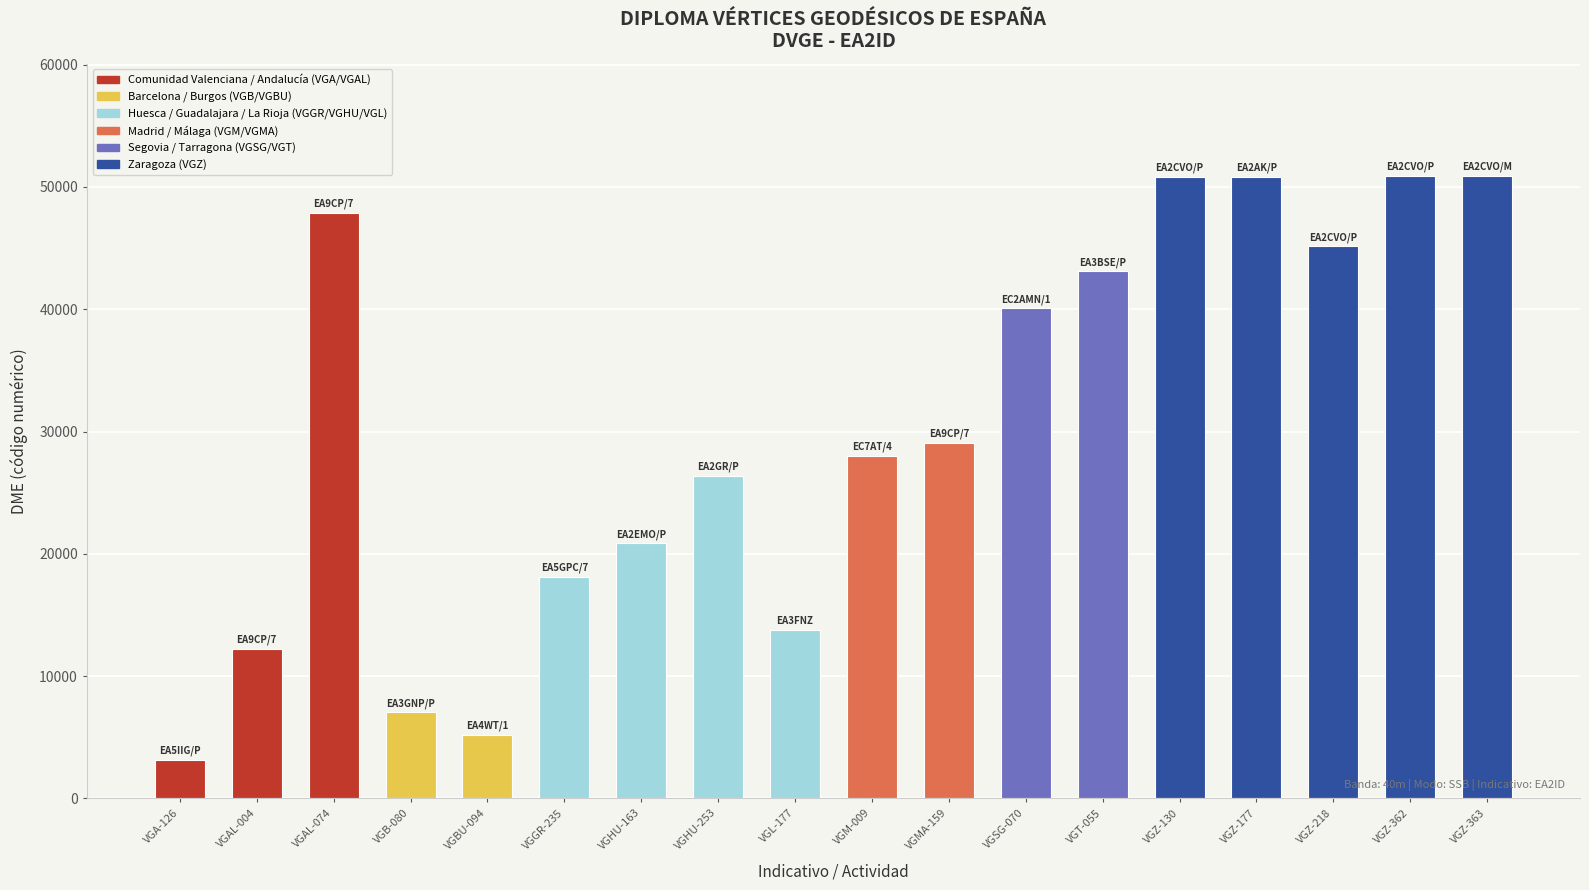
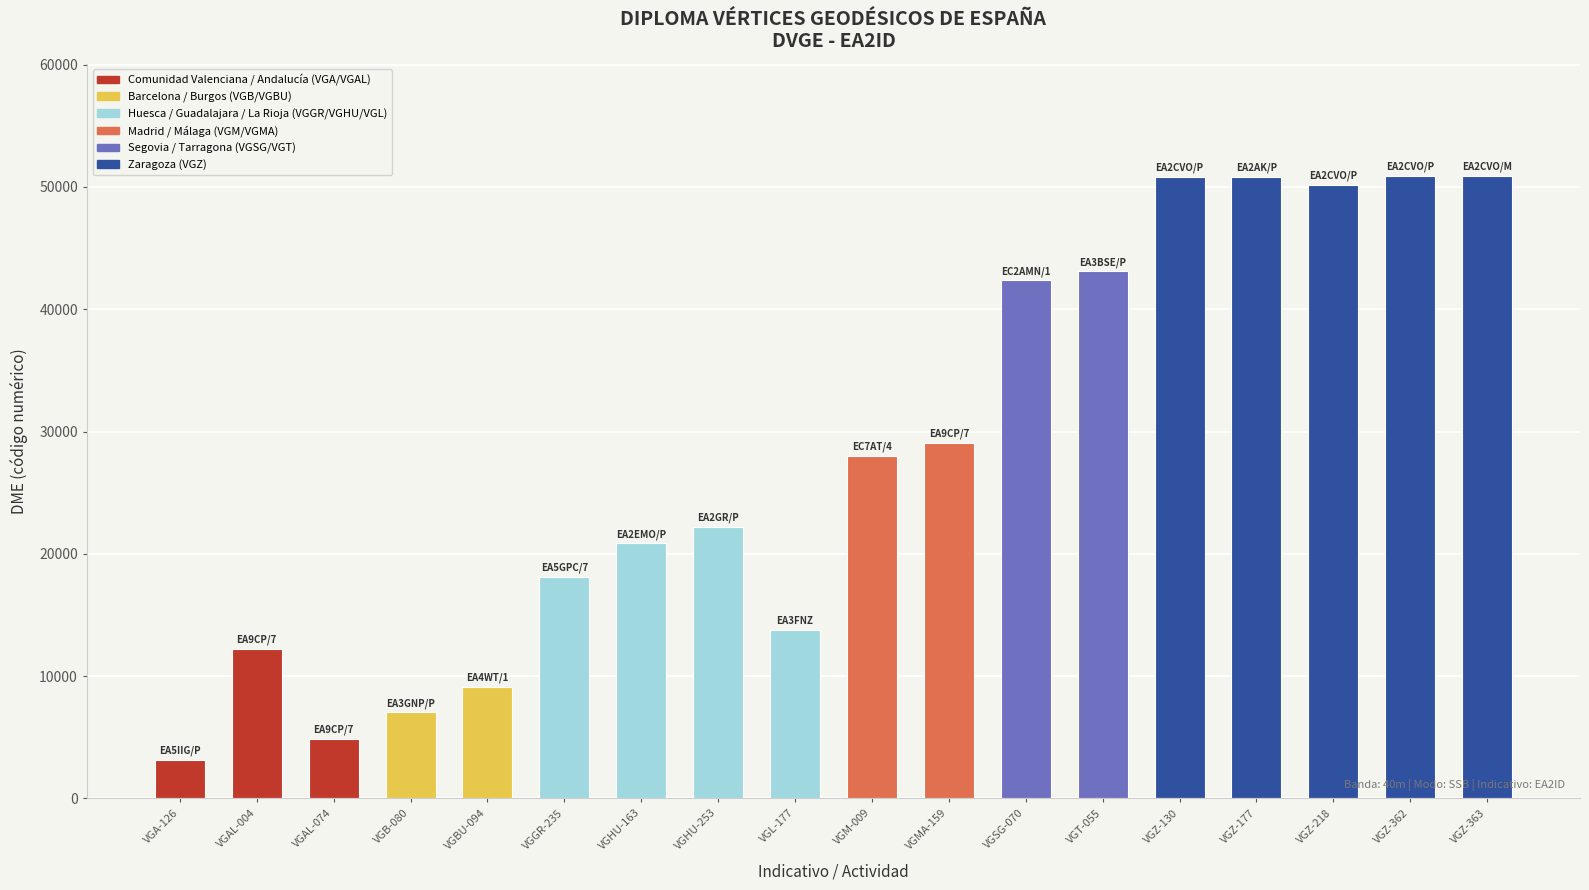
VGAL-074: 47900 -> 4900
VGBU-094: 5200 -> 9200
VGHU-253: 26400 -> 22200
VGSG-070: 40100 -> 42400
VGZ-218: 45200 -> 50200
